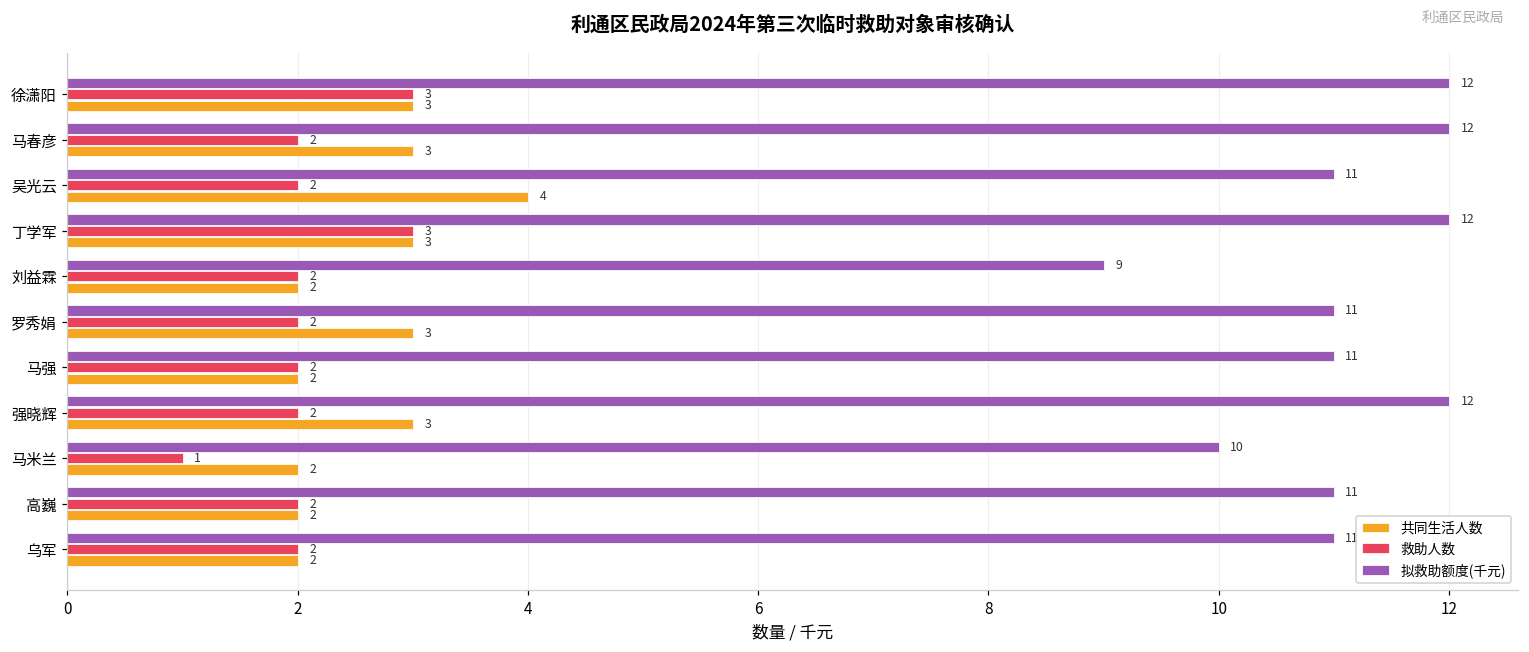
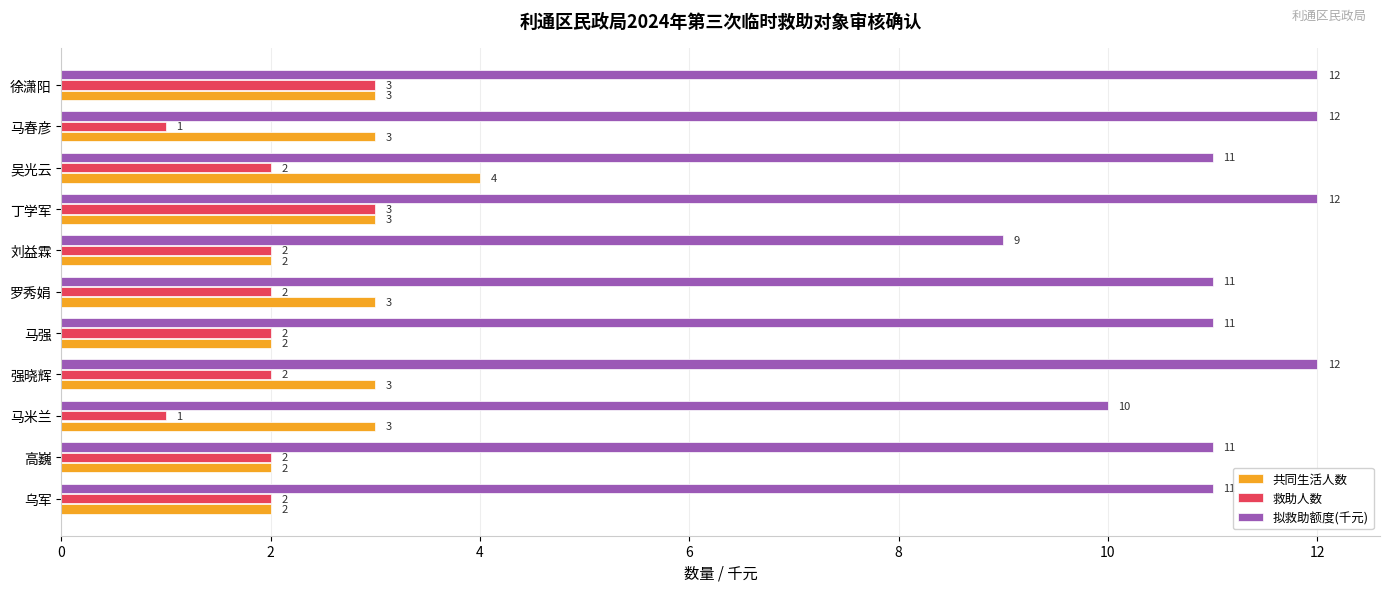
救助人数, 马春彦: 2 -> 1
共同生活人数, 马米兰: 2 -> 3
